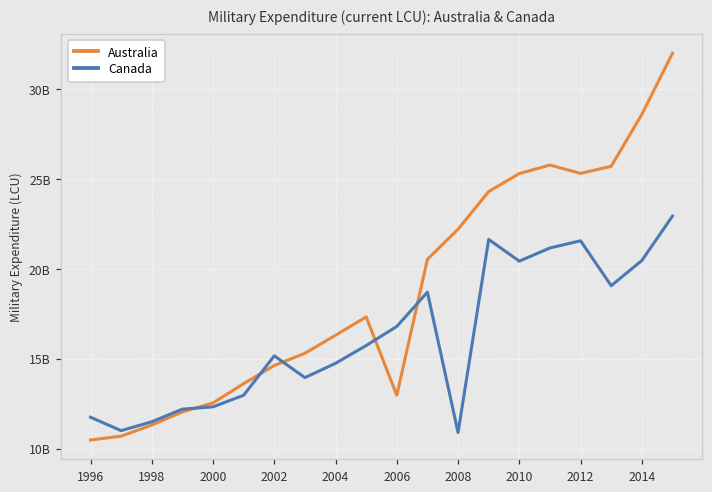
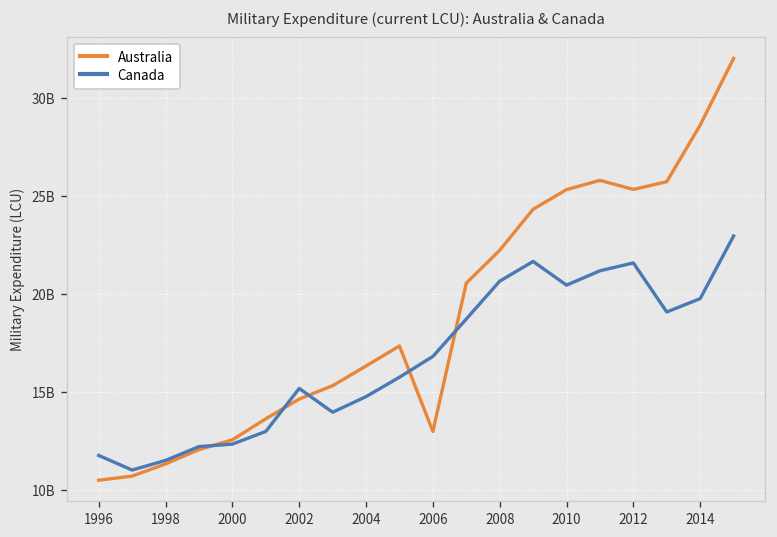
Canada, 2008: 10900000000 -> 20600000000
Canada, 2014: 20500000000 -> 19700000000
